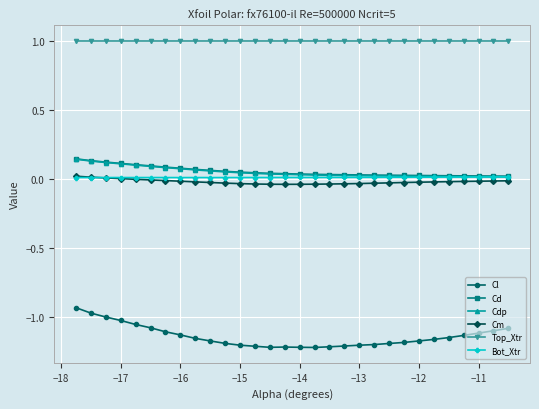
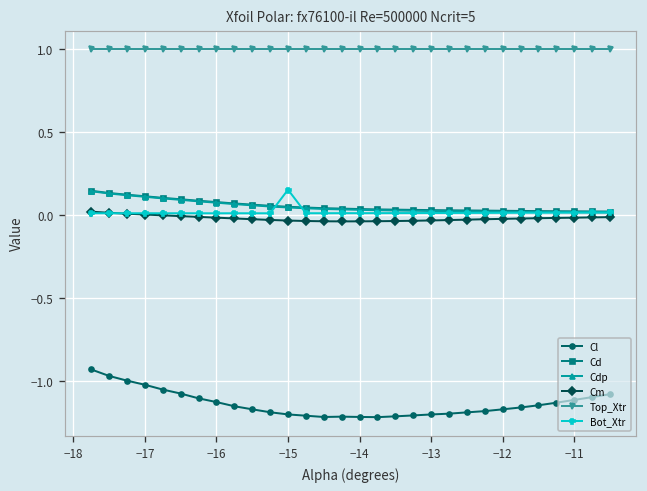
Bot_Xtr, −15: 0.01 -> 0.15
